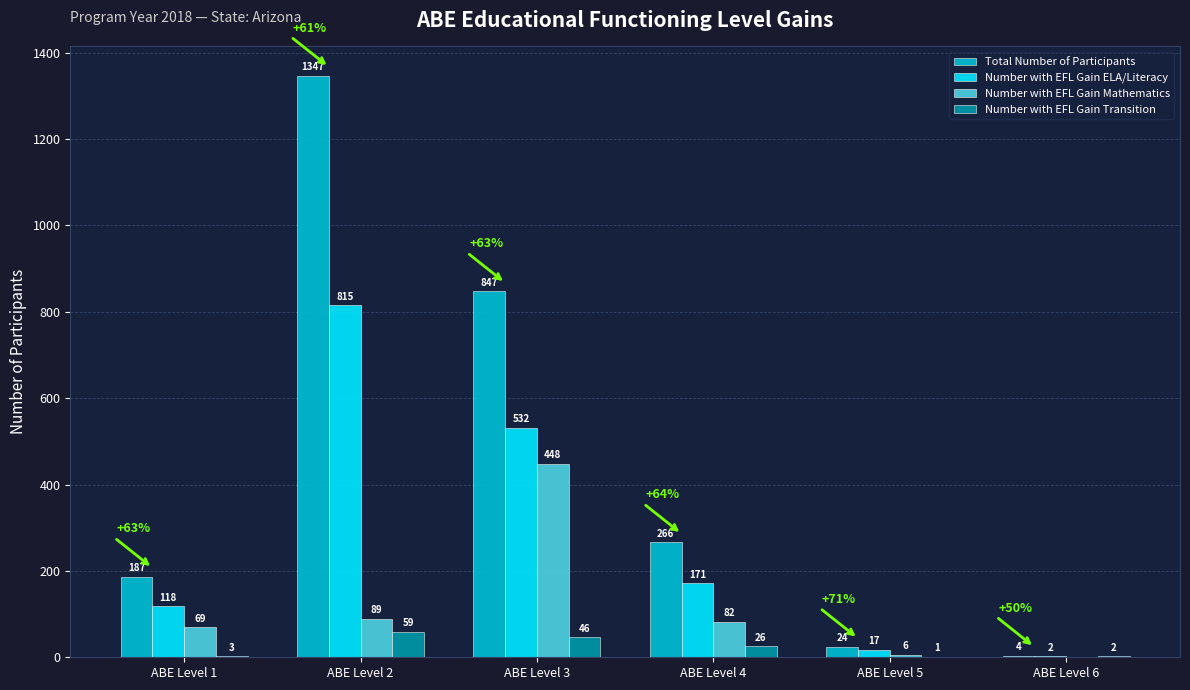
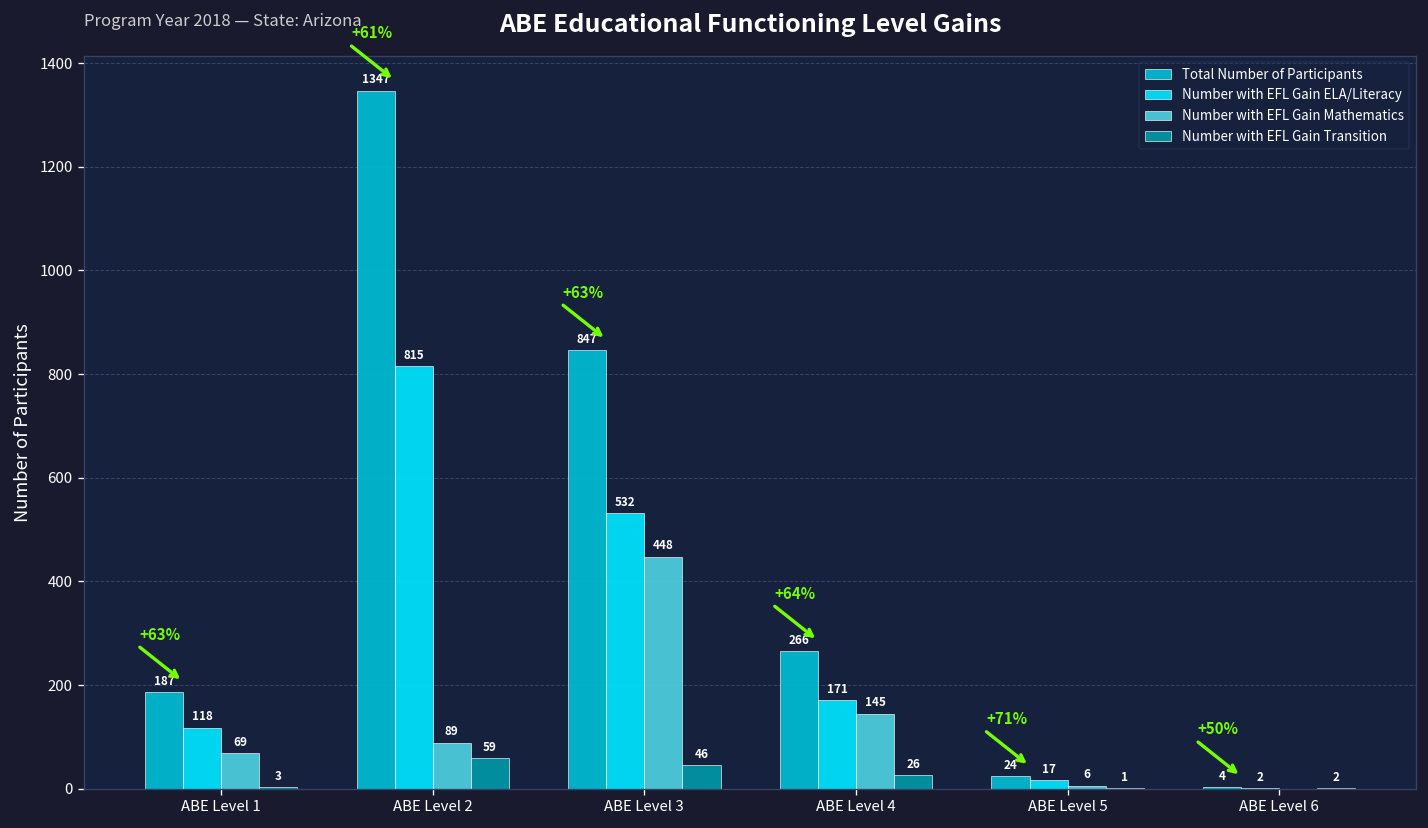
Number with EFL Gain Mathematics, ABE Level 4: 82 -> 145
